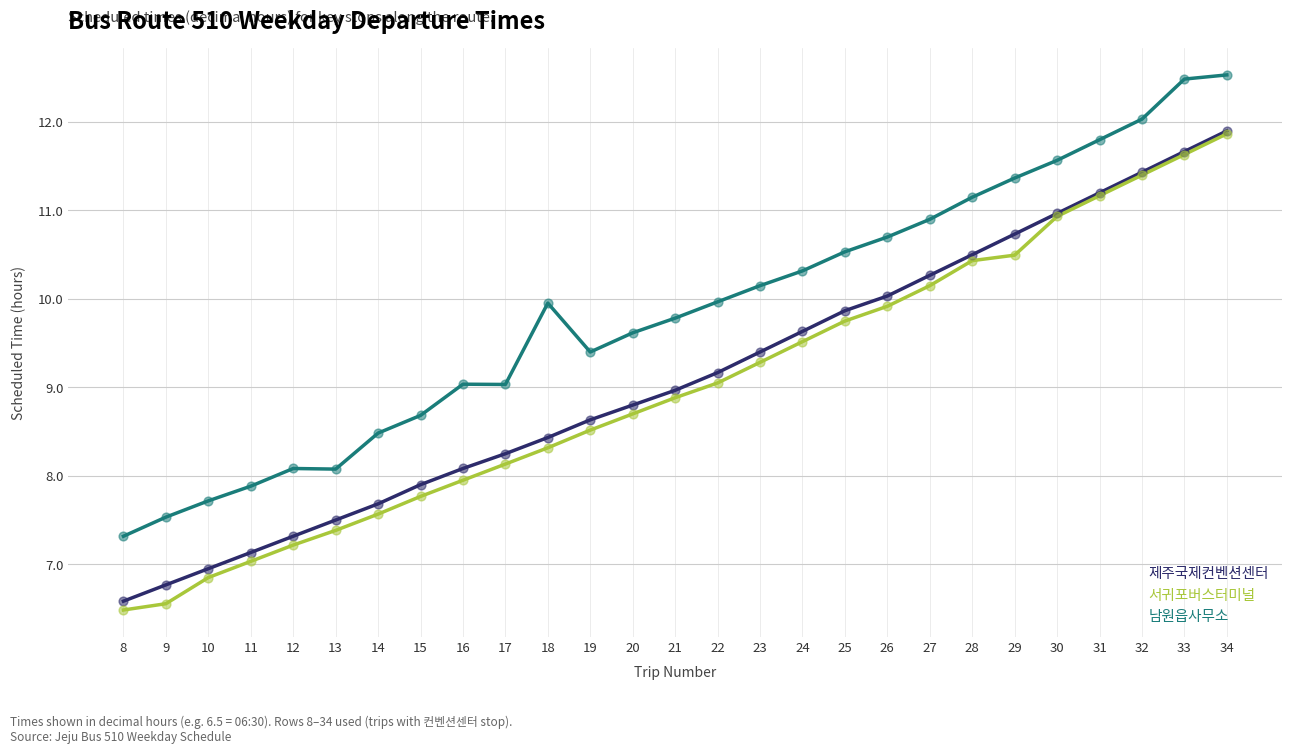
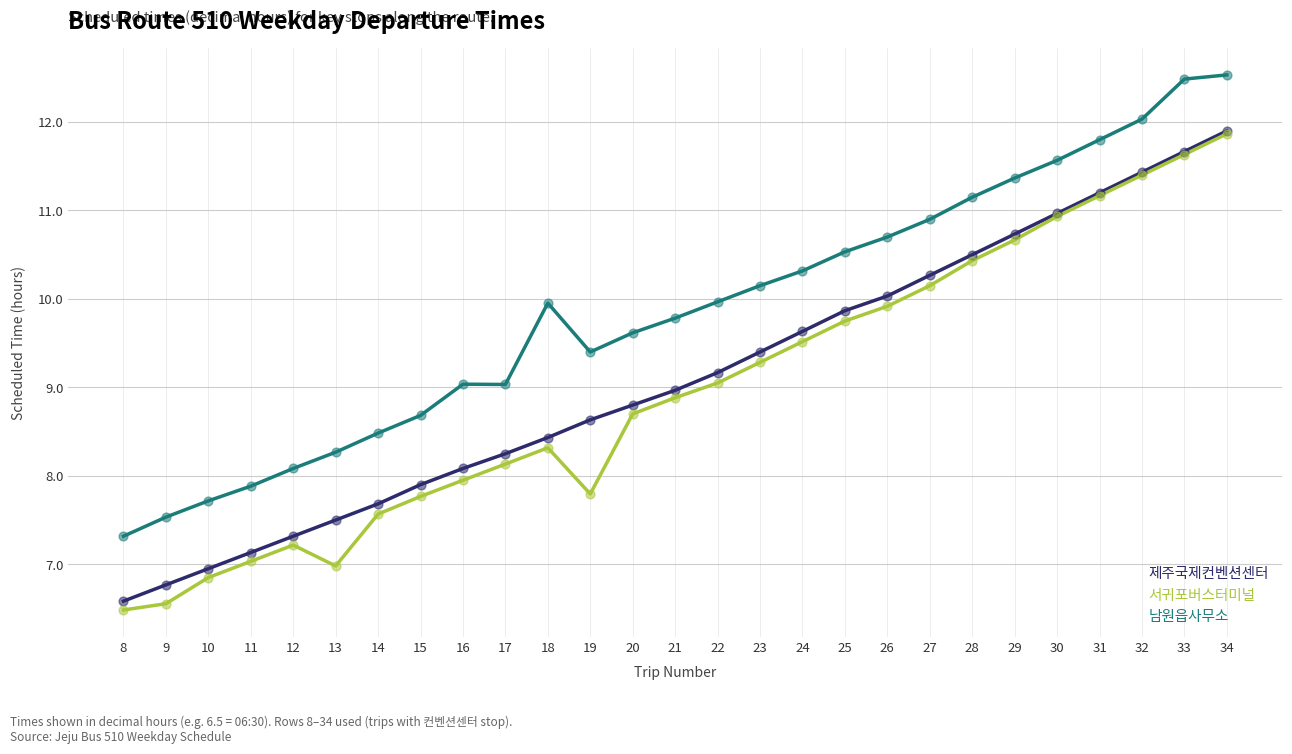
서귀포버스터미널, 13: 7.4 -> 7.0
남원읍사무소, 13: 8.1 -> 8.3
서귀포버스터미널, 19: 8.5 -> 7.8
서귀포버스터미널, 29: 10.5 -> 10.7
